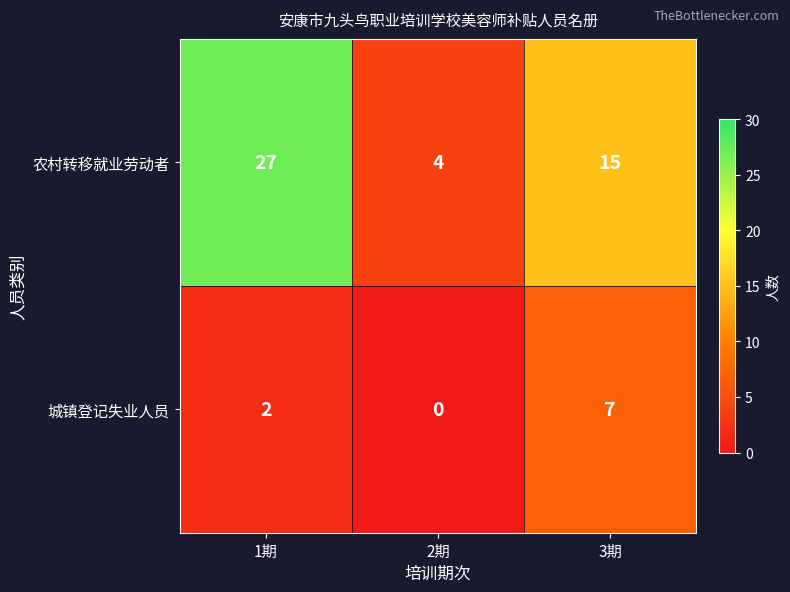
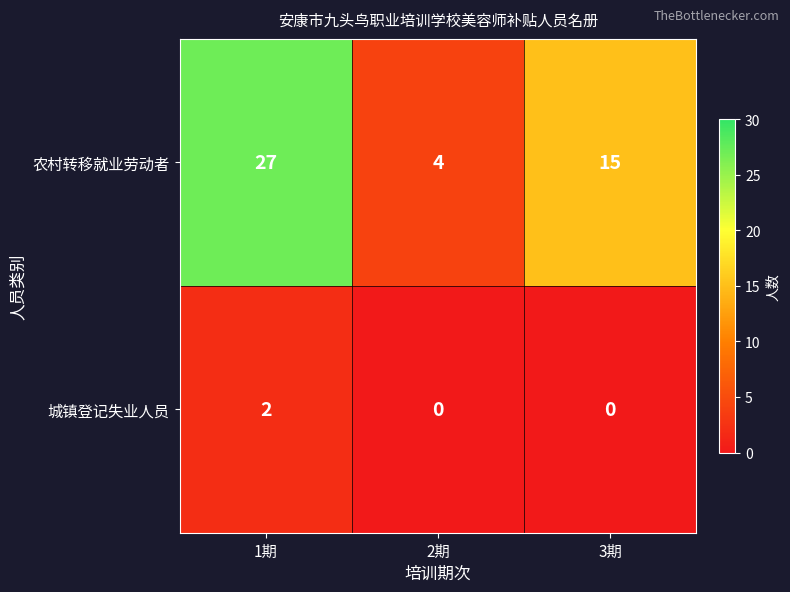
城镇登记失业人员, 3期: 7 -> 0
